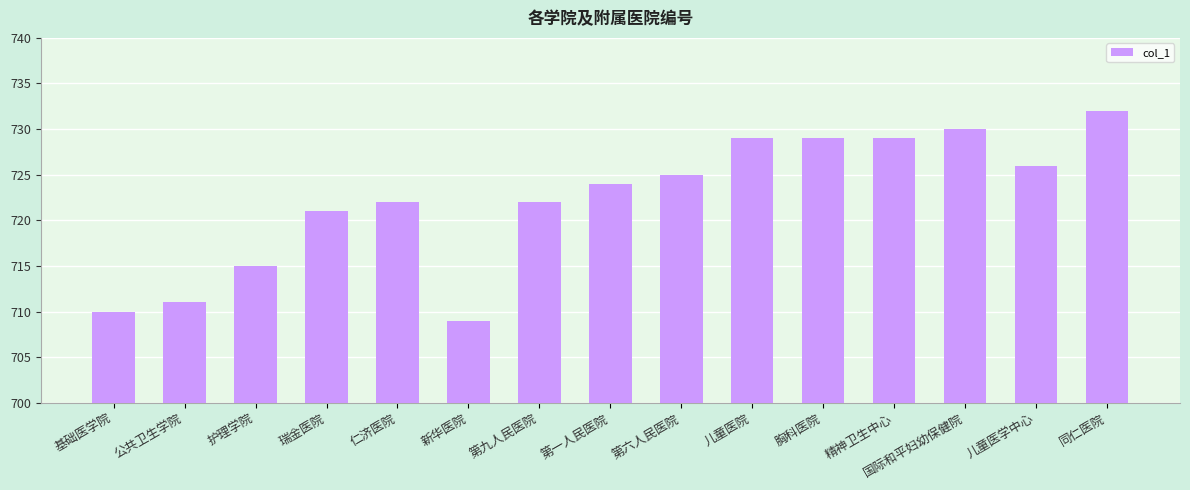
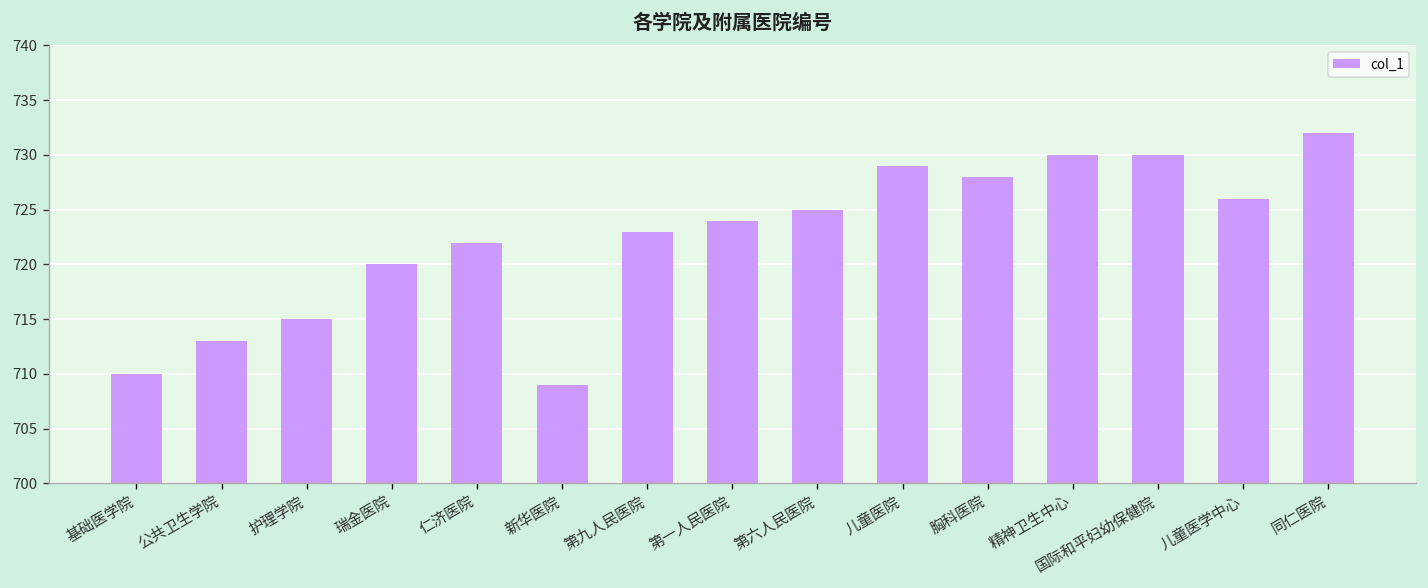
公共卫生学院: 711 -> 713
瑞金医院: 721 -> 720
第九人民医院: 722 -> 723
胸科医院: 729 -> 728
精神卫生中心: 729 -> 730
